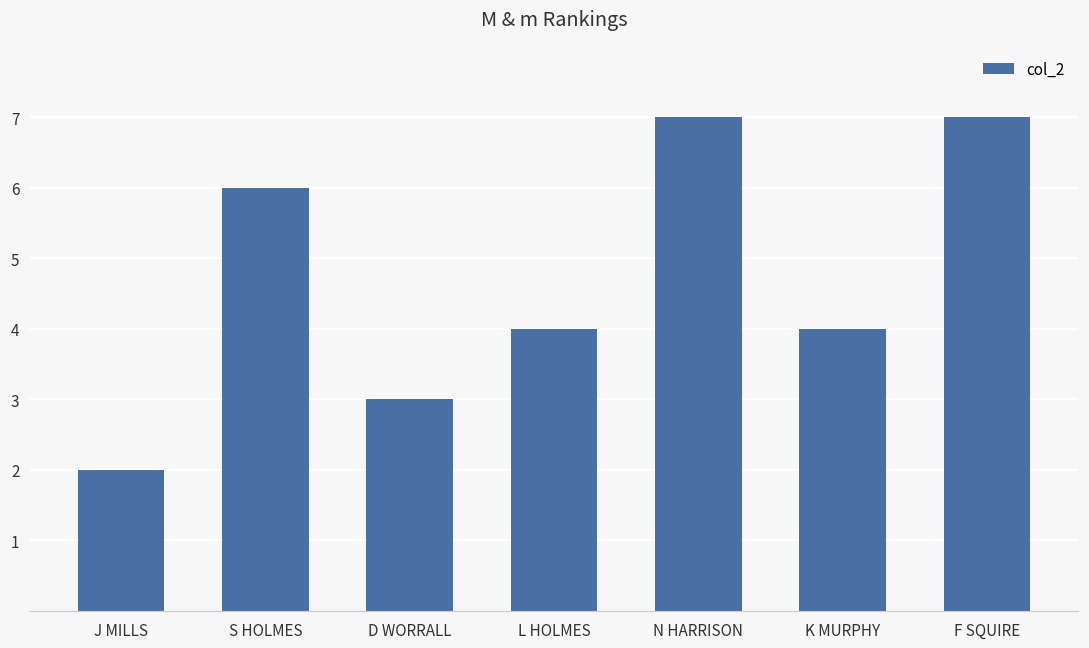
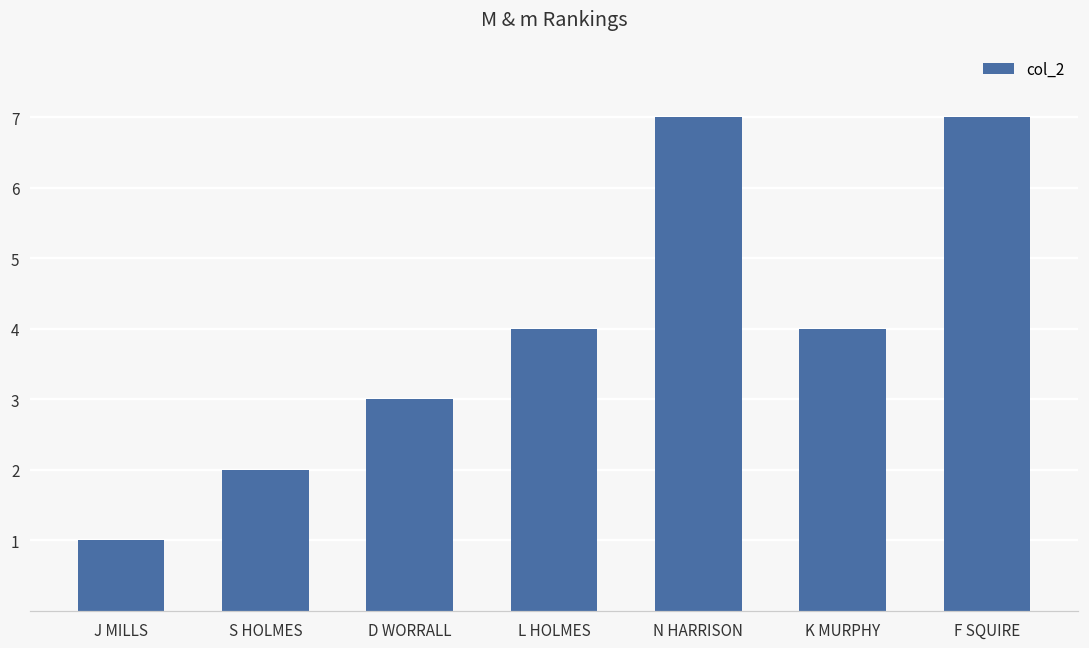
J MILLS: 2 -> 1
S HOLMES: 6 -> 2
